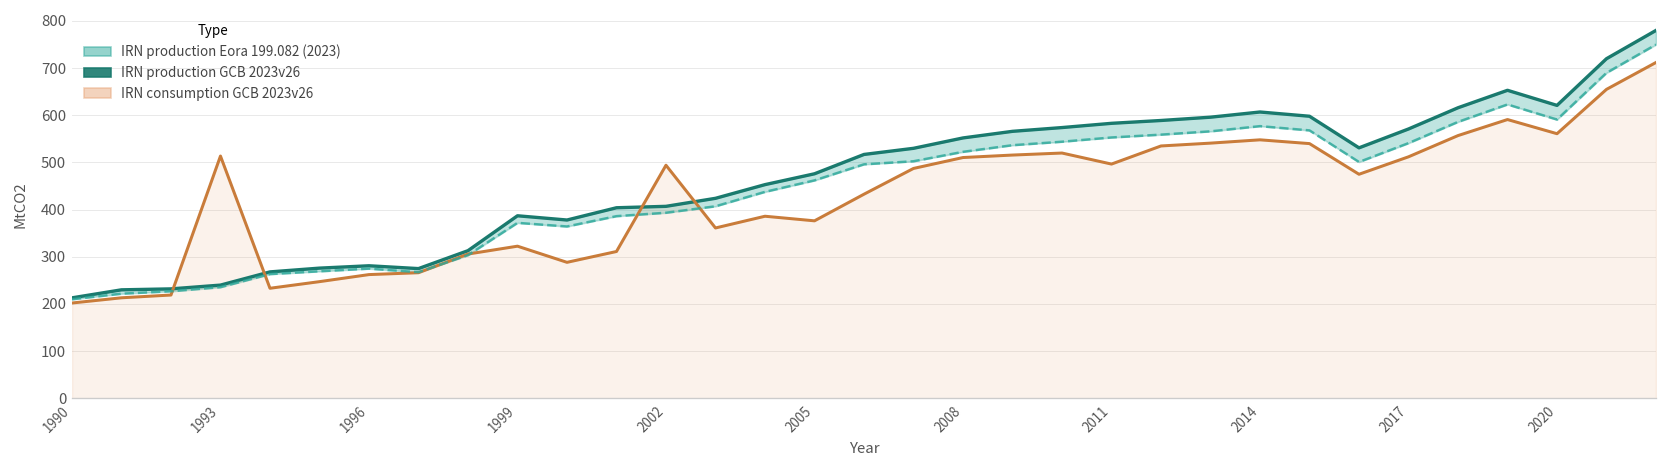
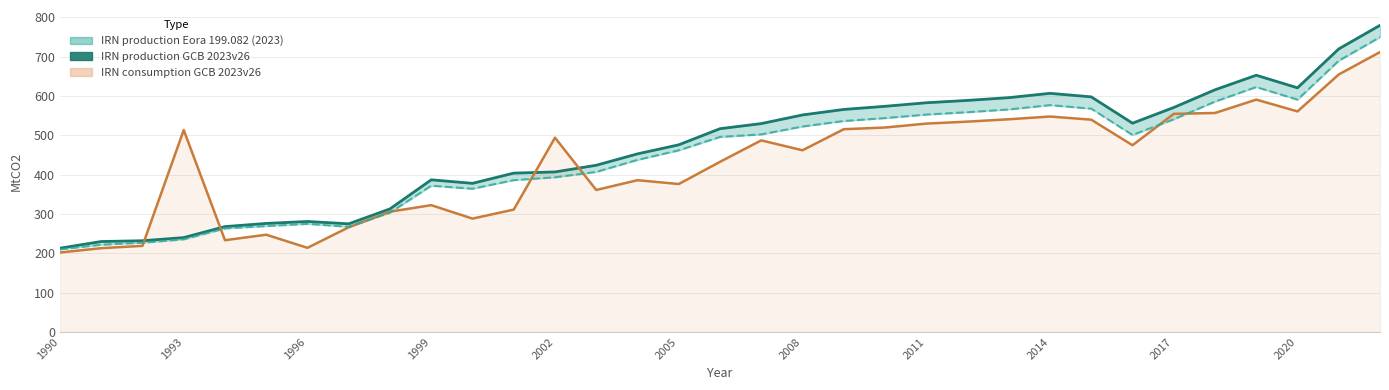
IRN consumption GCB 2023v26, 1996: 260 -> 210
IRN consumption GCB 2023v26, 2008: 510 -> 460
IRN consumption GCB 2023v26, 2011: 500 -> 530
IRN consumption GCB 2023v26, 2017: 510 -> 550
